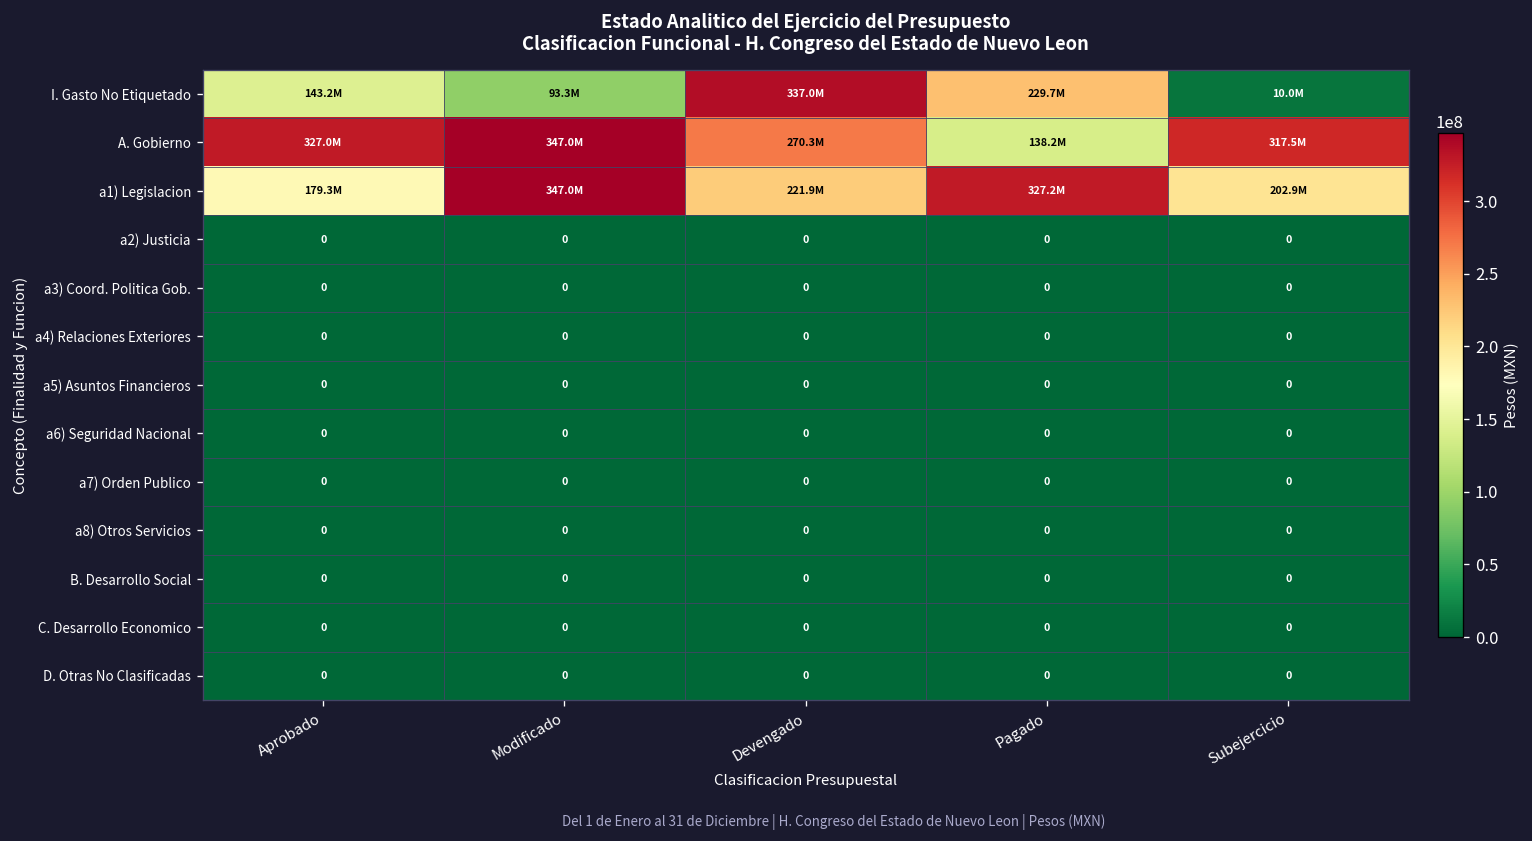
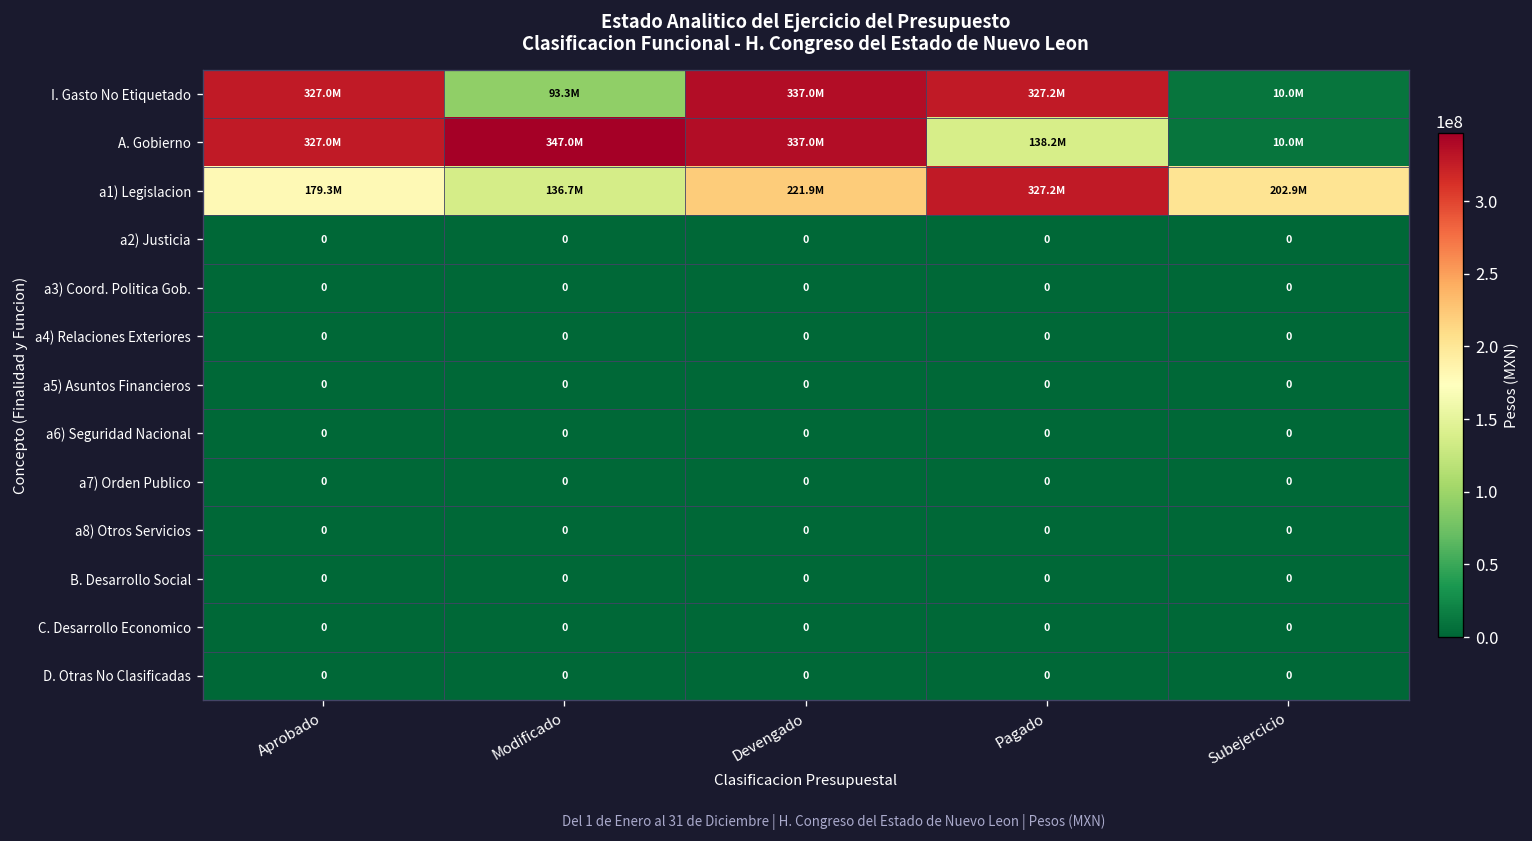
I. Gasto No Etiquetado, Aprobado: 143.2M -> 327.0M
I. Gasto No Etiquetado, Pagado: 229.7M -> 327.2M
A. Gobierno, Devengado: 270.3M -> 337.0M
A. Gobierno, Subejercicio: 317.5M -> 10.0M
a1) Legislacion, Modificado: 347.0M -> 136.7M
